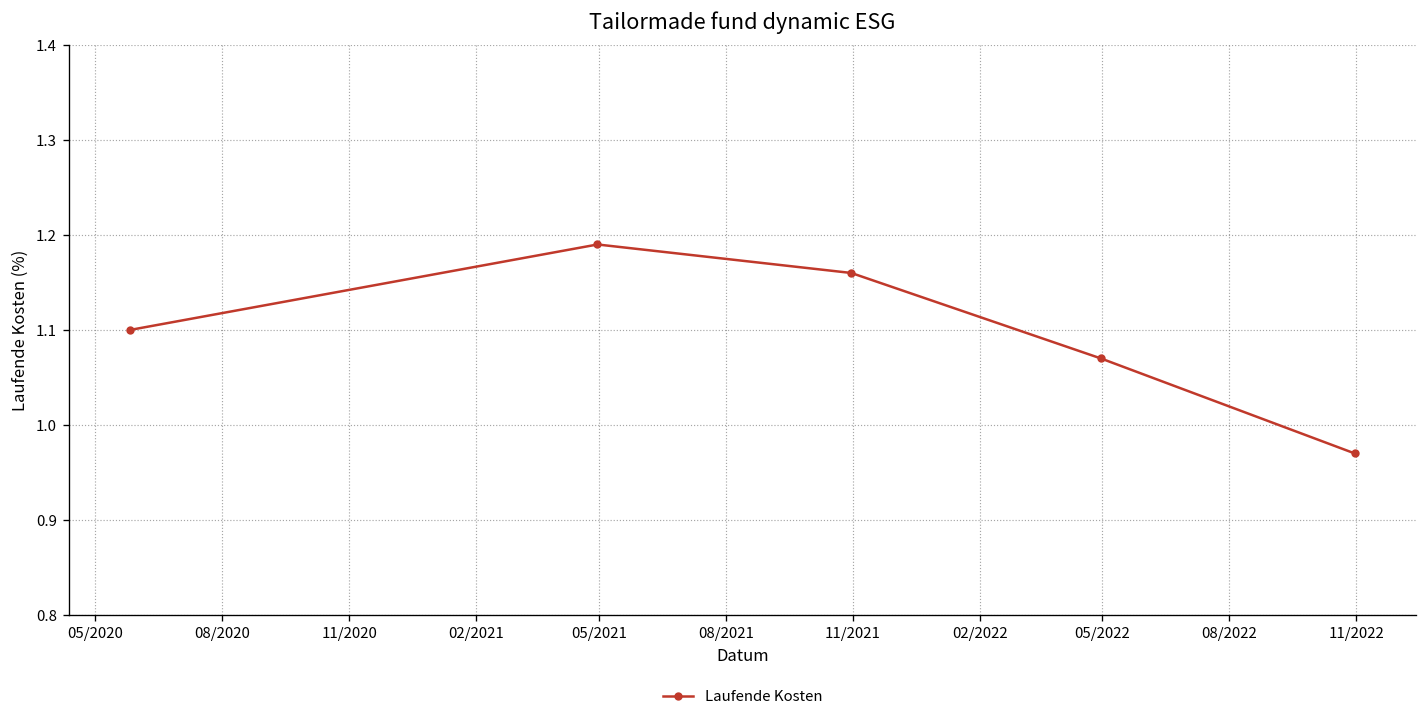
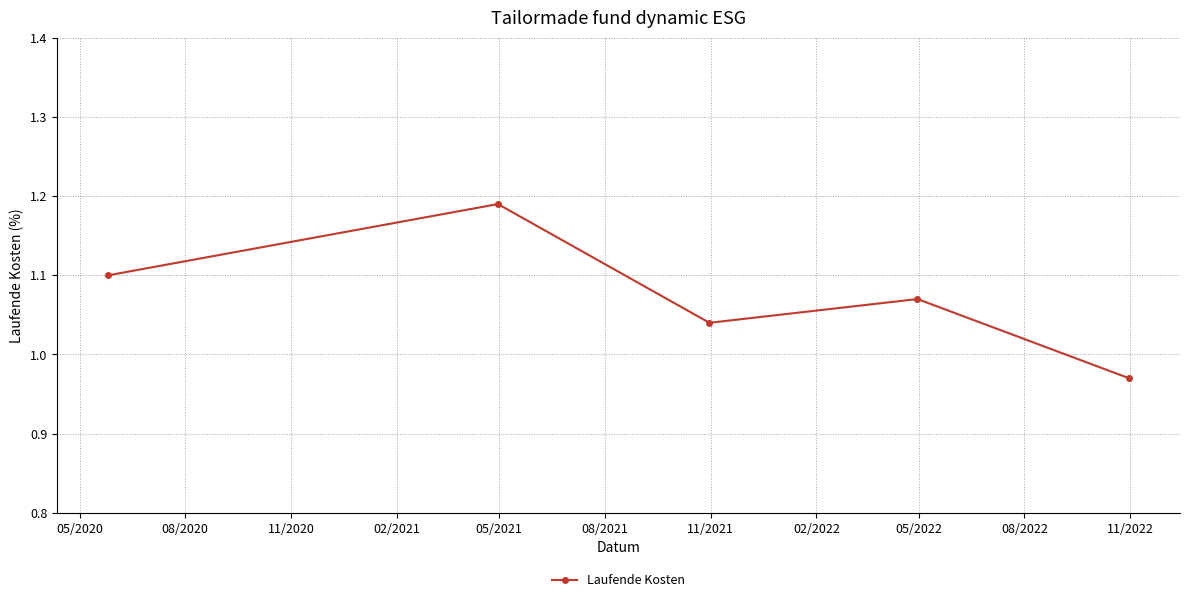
11/2021: 1.16 -> 1.04
